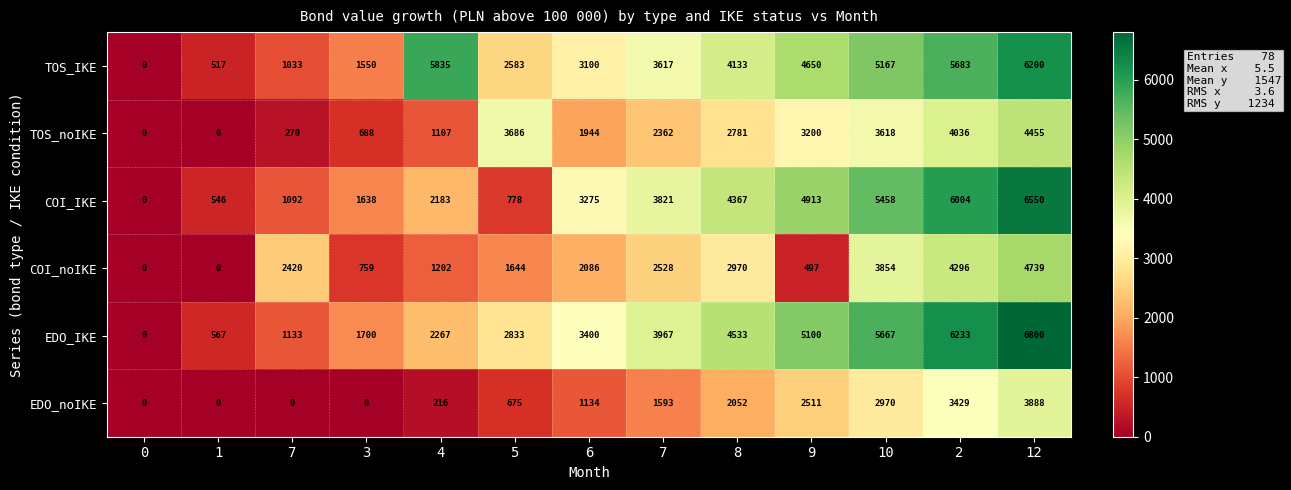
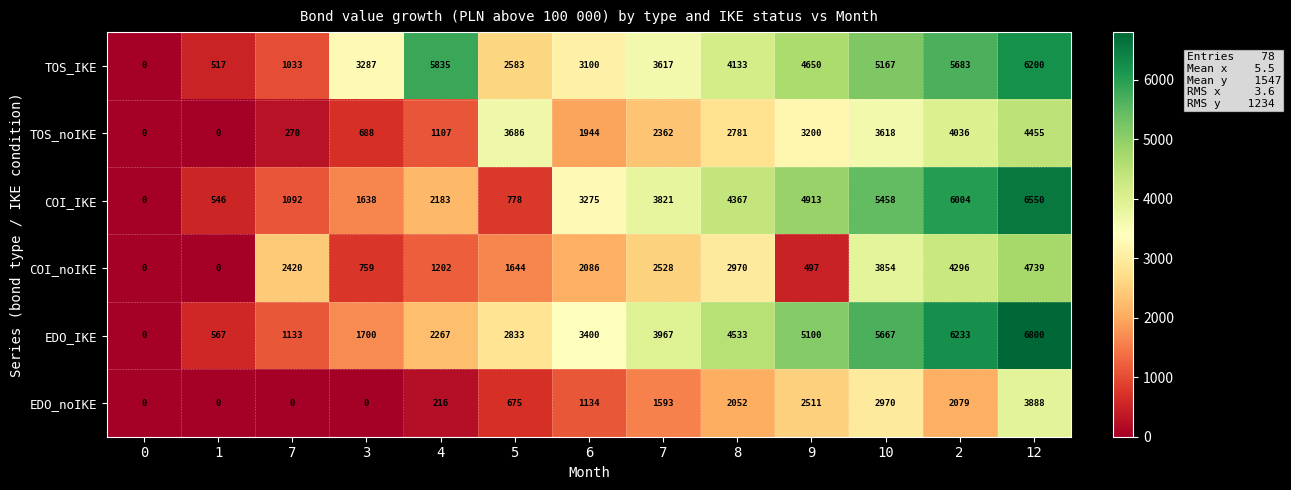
TOS_IKE, 3: 1550 -> 3287
EDO_noIKE, 2: 3429 -> 2079
